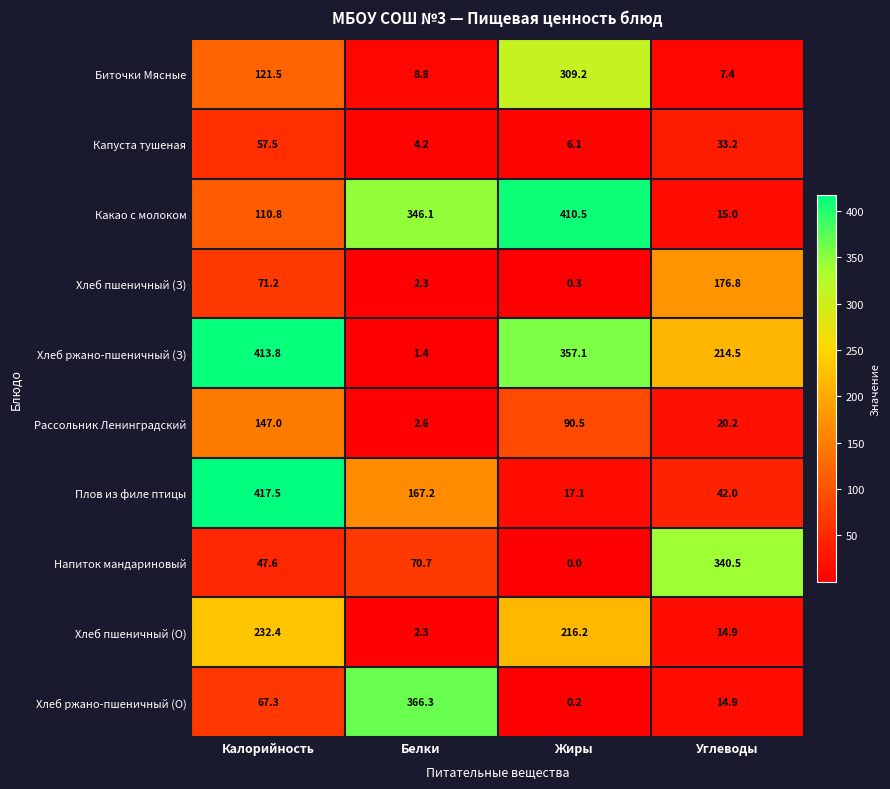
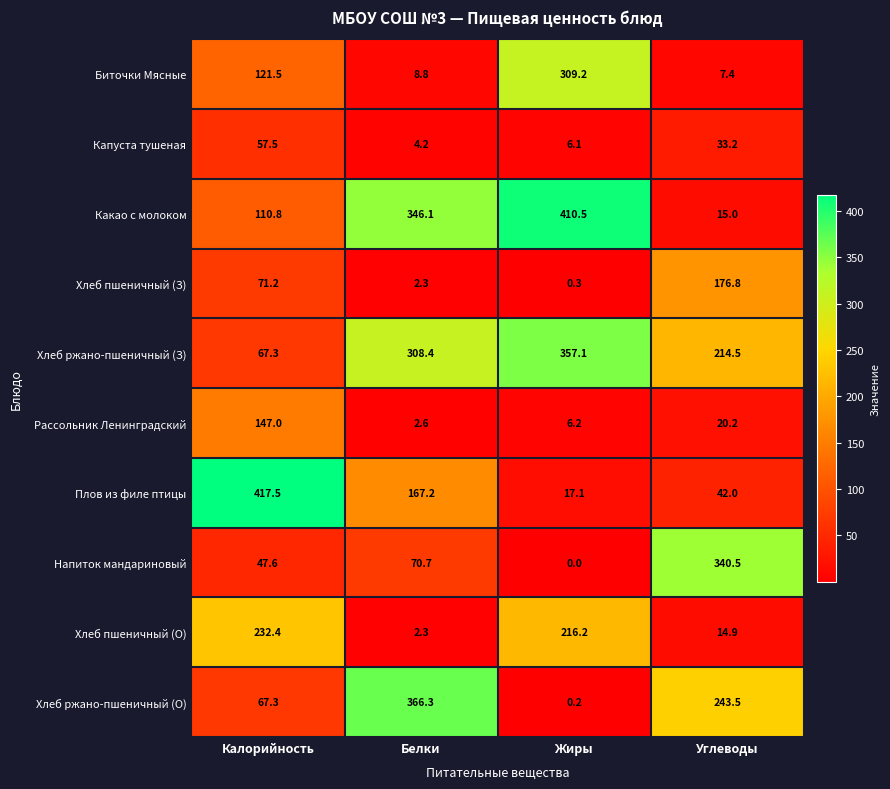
Хлеб ржано-пшеничный (З), Калорийность: 413.8 -> 67.3
Хлеб ржано-пшеничный (З), Белки: 1.4 -> 308.4
Рассольник Ленинградский, Жиры: 90.5 -> 6.2
Хлеб ржано-пшеничный (О), Углеводы: 14.9 -> 243.5
